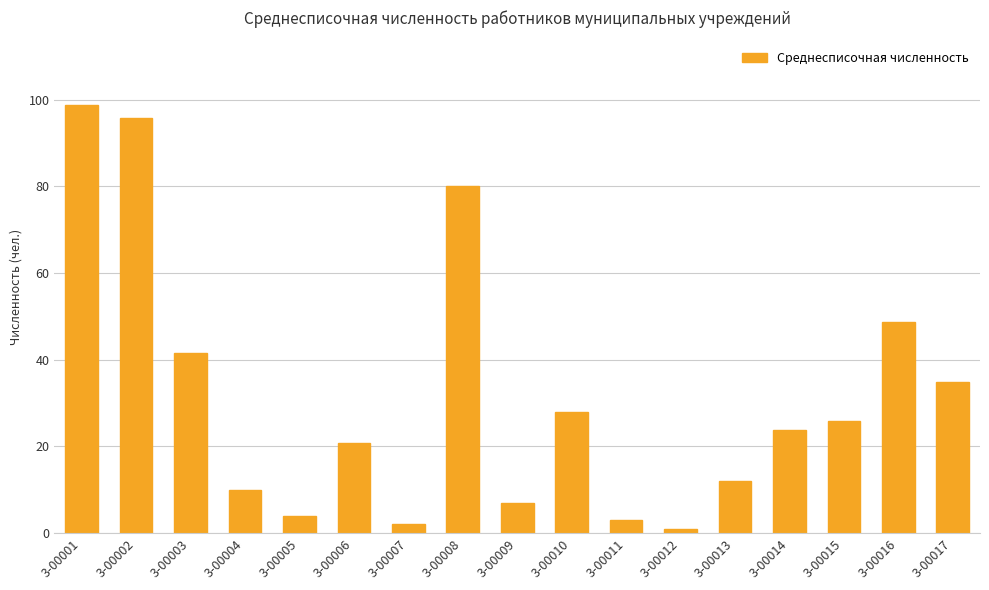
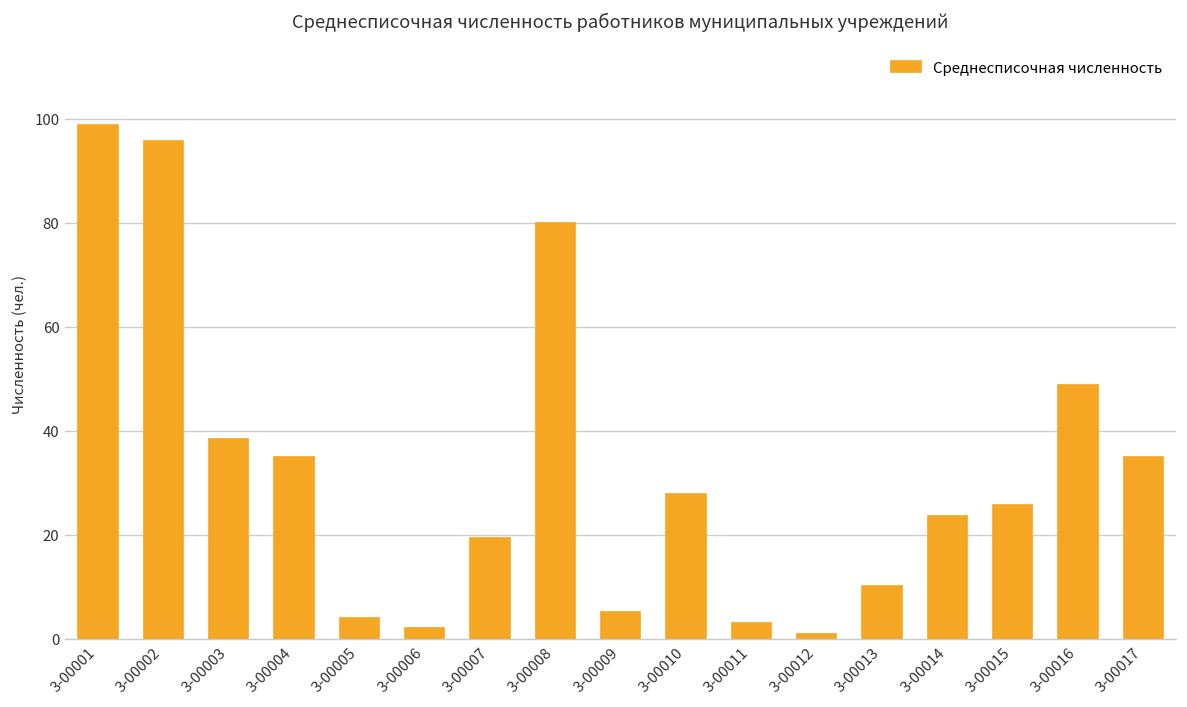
3-00003: 42 -> 38
3-00004: 10 -> 35
3-00006: 21 -> 2
3-00007: 2 -> 19
3-00009: 7 -> 5
3-00013: 12 -> 10
